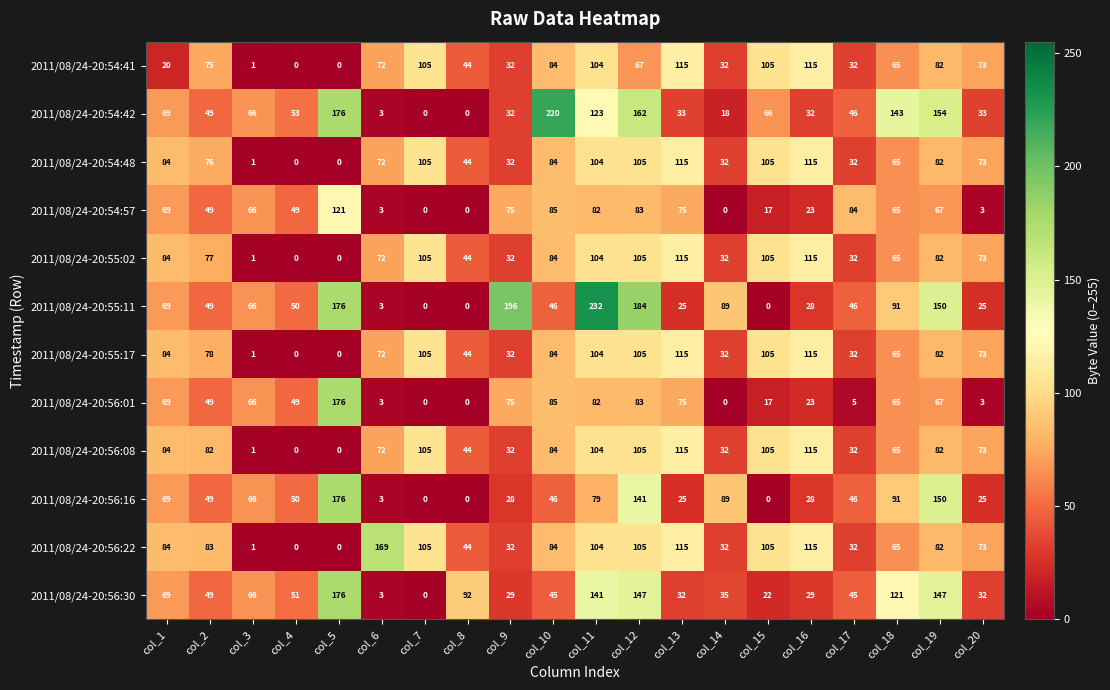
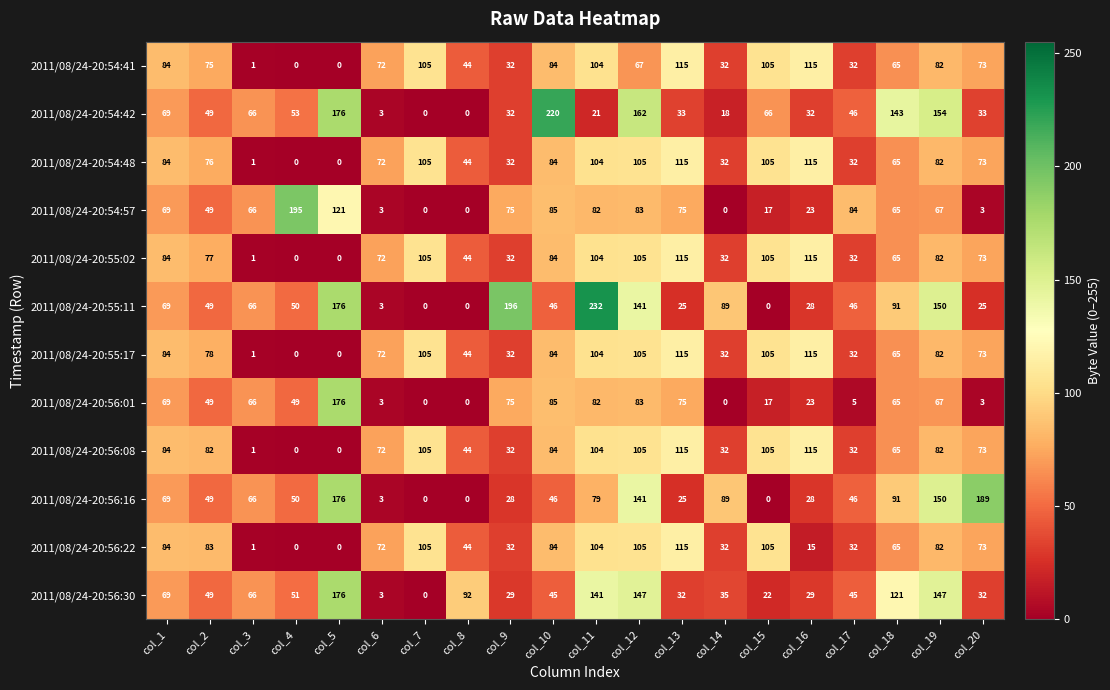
2011/08/24-20:54:41, col_1: 20 -> 84
2011/08/24-20:54:42, col_11: 123 -> 21
2011/08/24-20:54:57, col_4: 49 -> 195
2011/08/24-20:55:11, col_12: 184 -> 141
2011/08/24-20:56:16, col_20: 25 -> 189
2011/08/24-20:56:22, col_6: 169 -> 72
2011/08/24-20:56:22, col_16: 115 -> 15
